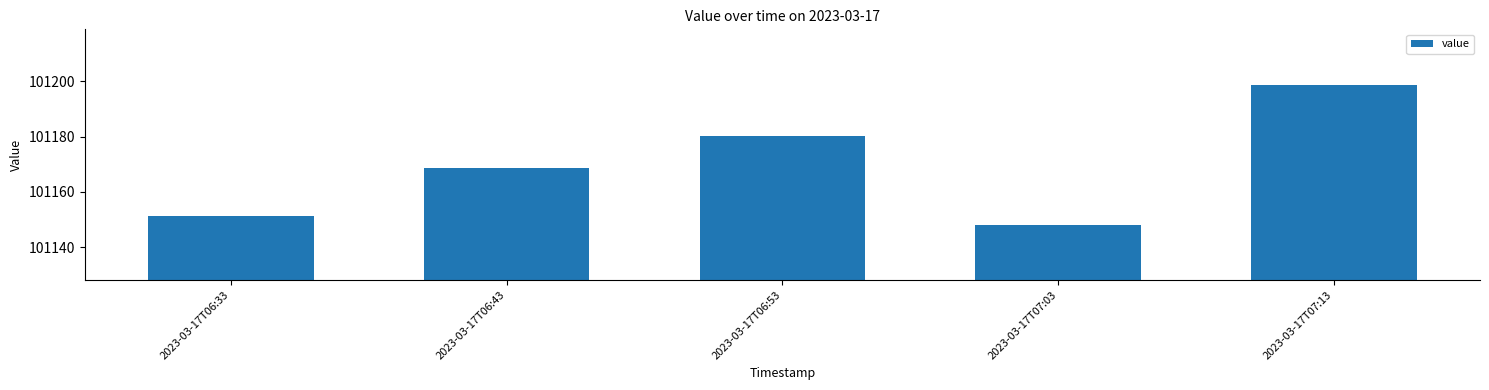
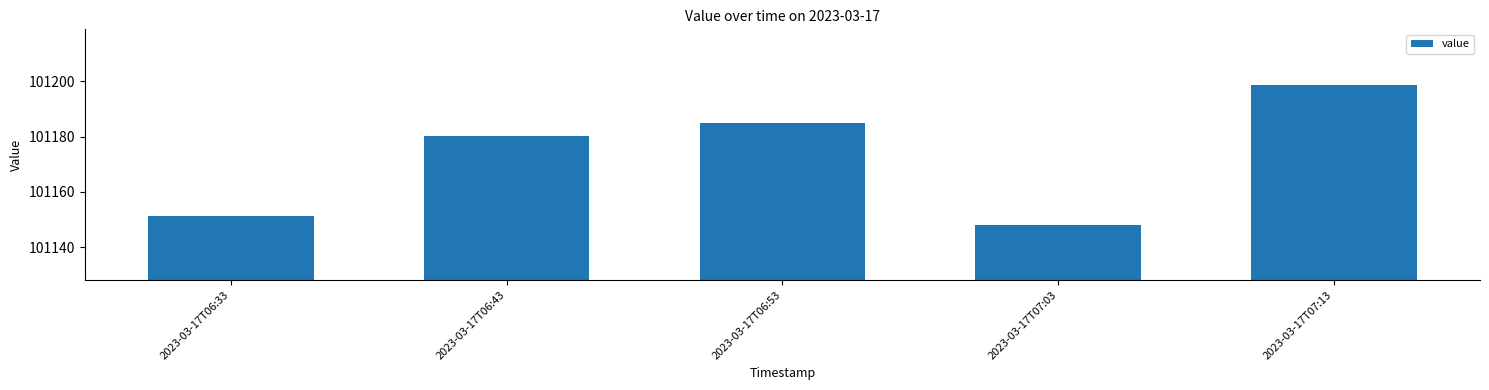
2023-03-17T06:43: 101169 -> 101180
2023-03-17T06:53: 101180 -> 101185
